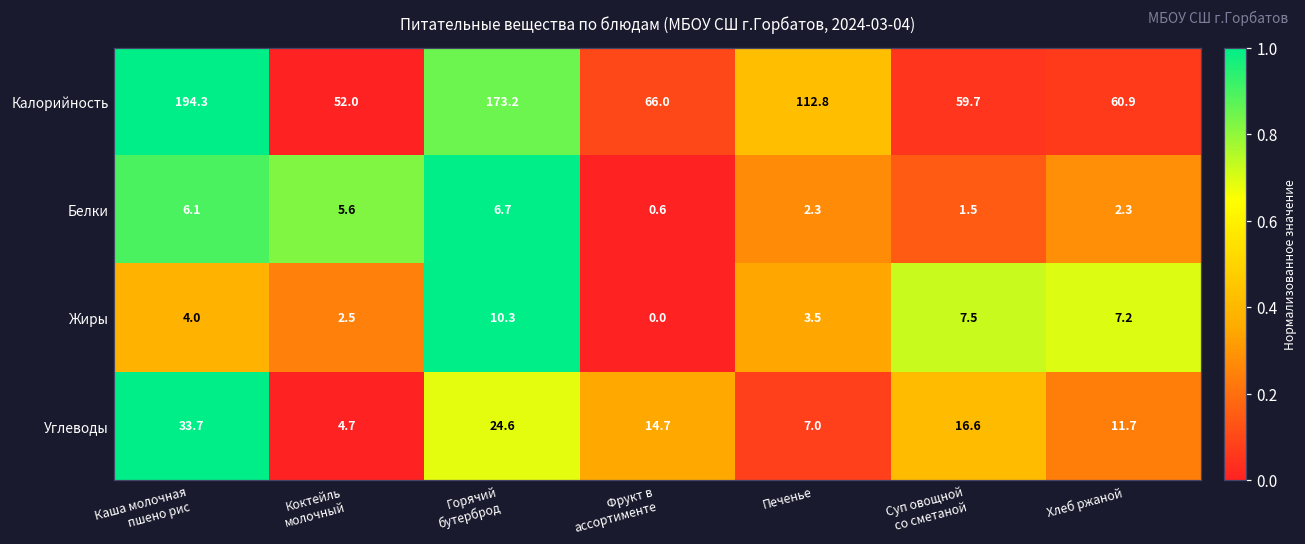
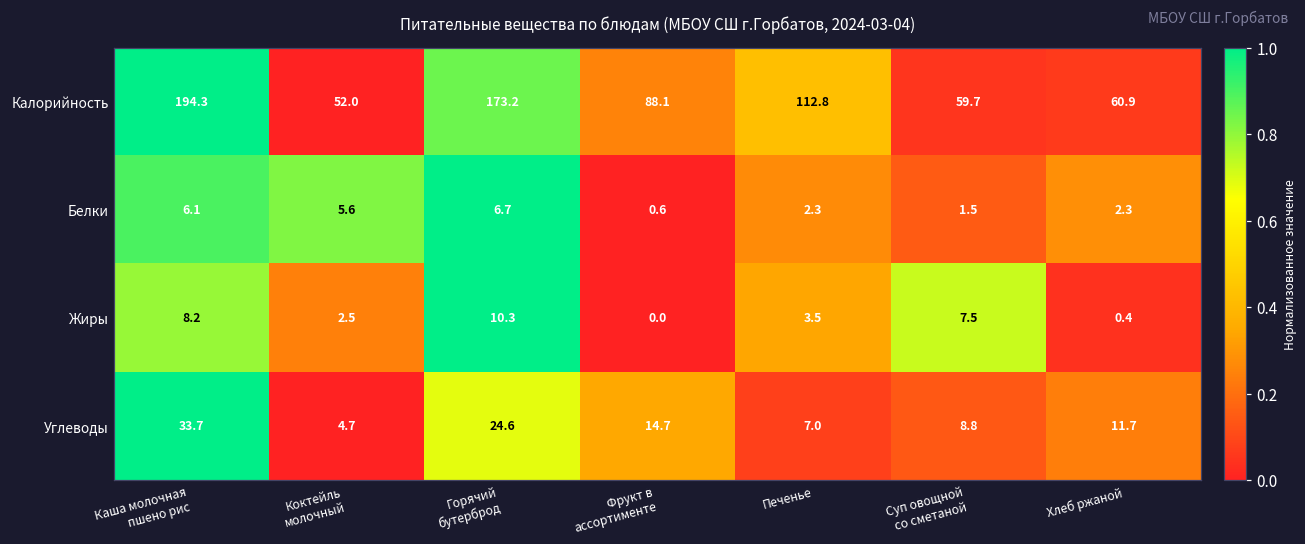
Калорийность, Фрукт в ассортименте: 66.0 -> 88.1
Жиры, Каша молочная пшено рис: 4.0 -> 8.2
Жиры, Хлеб ржаной: 7.2 -> 0.4
Углеводы, Суп овощной со сметаной: 16.6 -> 8.8
